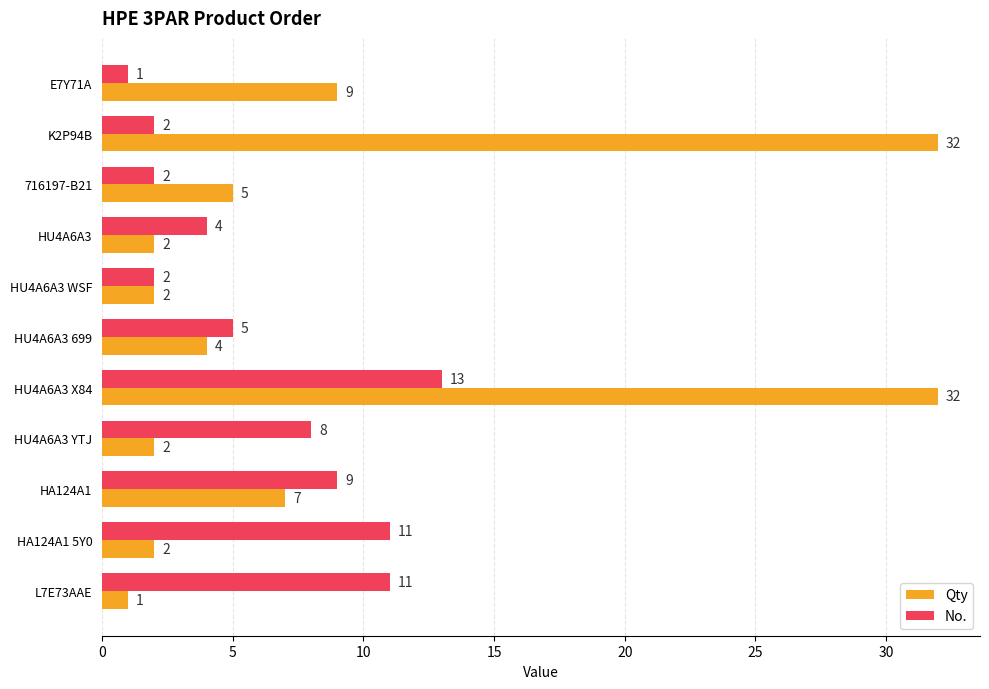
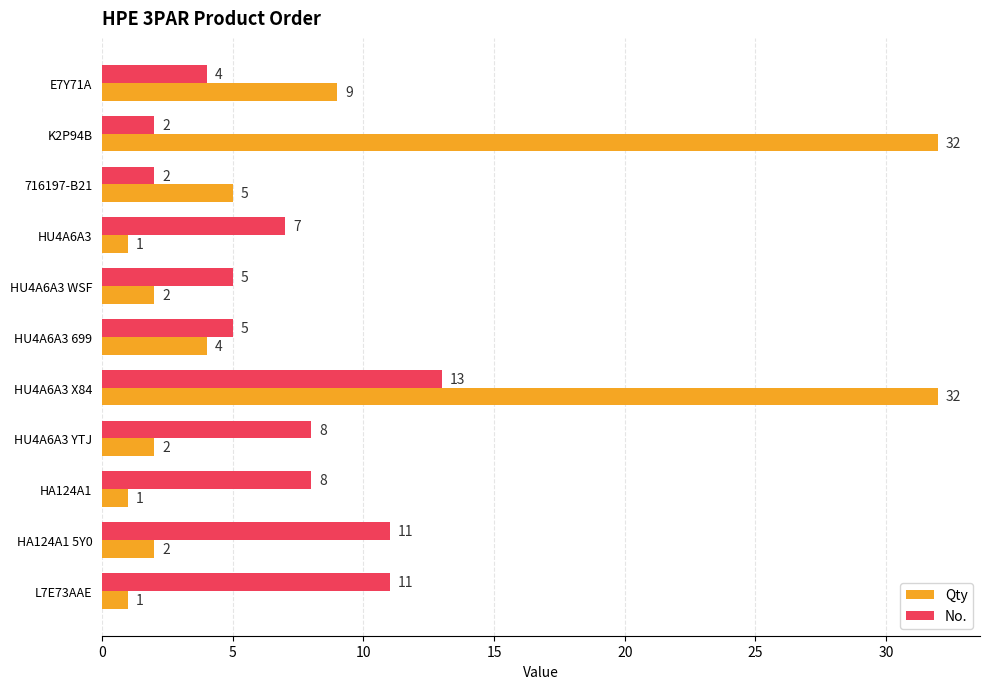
No., E7Y71A: 1 -> 4
No., HU4A6A3: 4 -> 7
Qty, HU4A6A3: 2 -> 1
No., HU4A6A3 WSF: 2 -> 5
No., HA124A1: 9 -> 8
Qty, HA124A1: 7 -> 1
